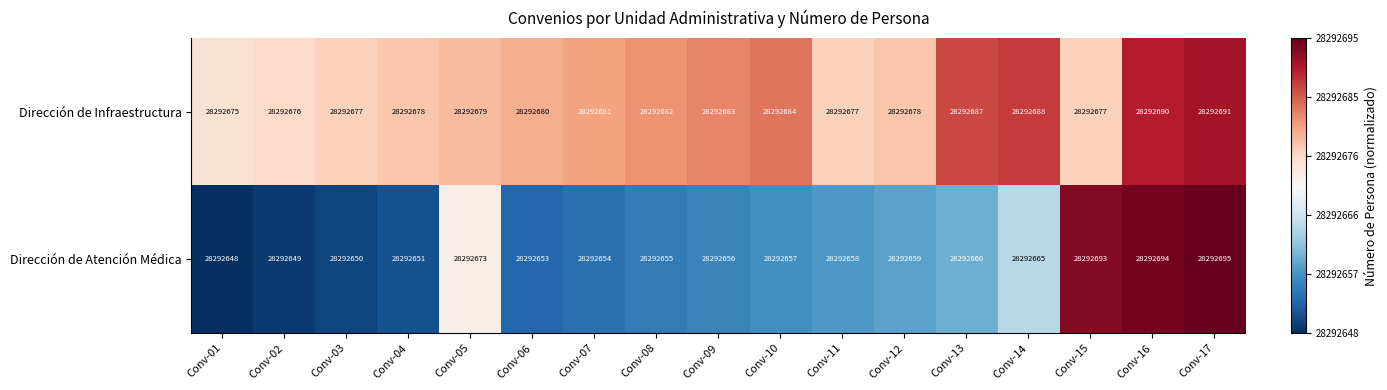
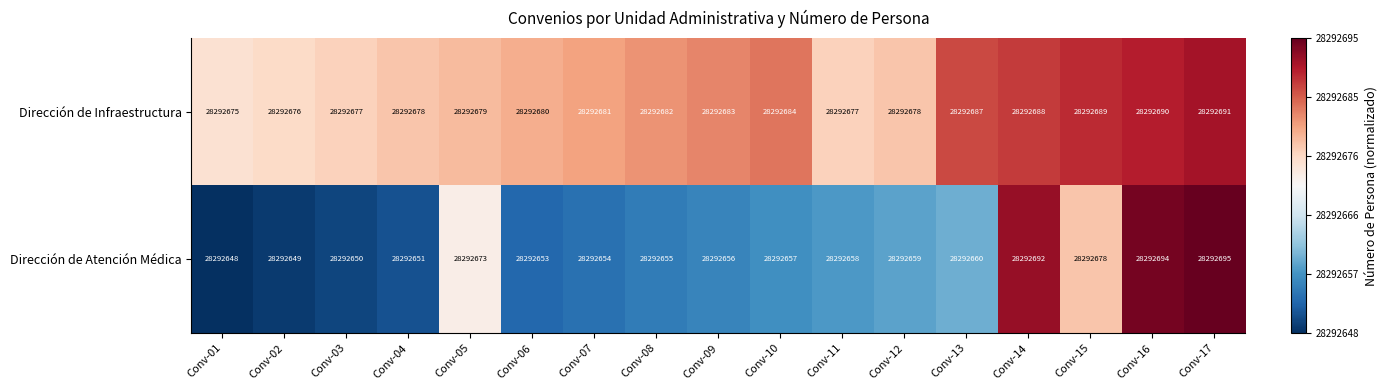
Dirección de Infraestructura, Conv-15: 28292677 -> 28292689
Dirección de Atención Médica, Conv-14: 28292665 -> 28292692
Dirección de Atención Médica, Conv-15: 28292693 -> 28292678
